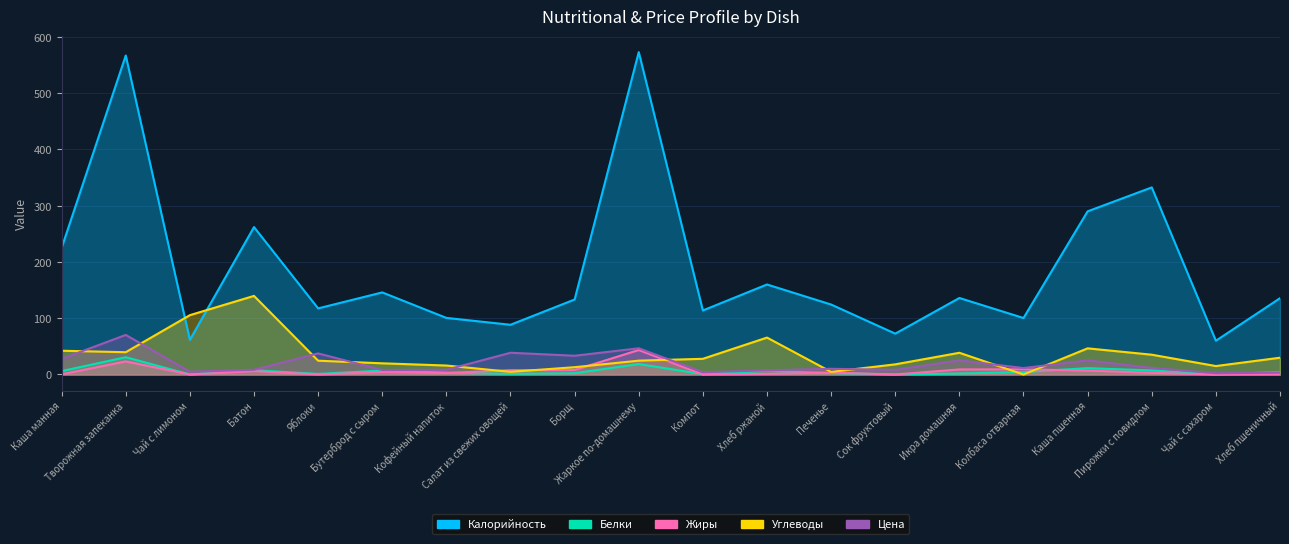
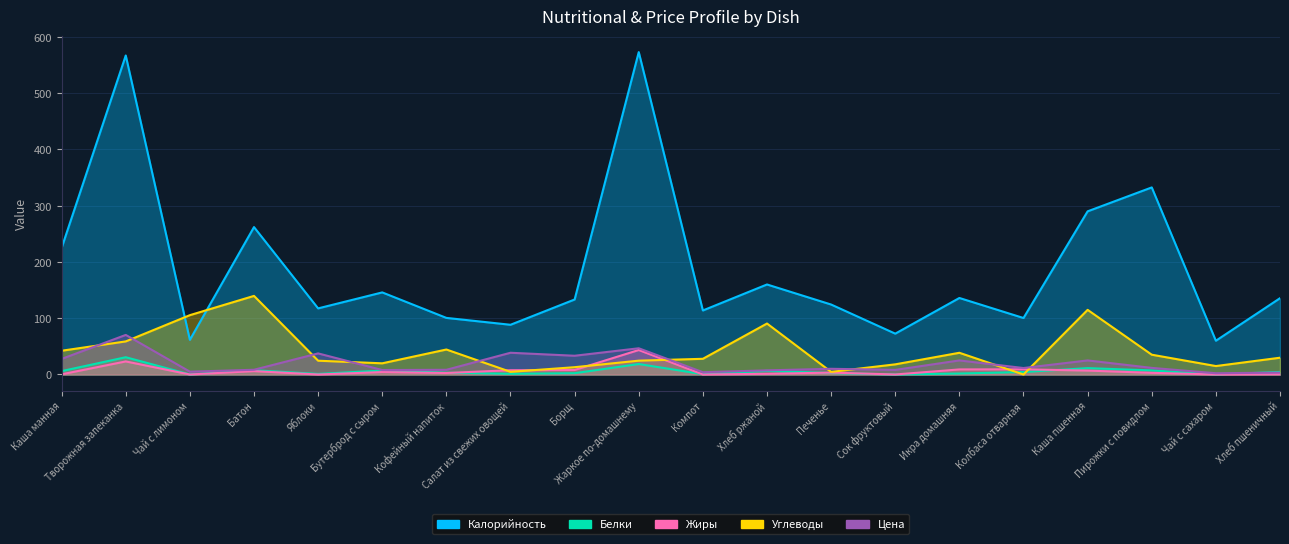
Углеводы, Творожная запеканка: 40 -> 60
Углеводы, Кофейный напиток: 20 -> 40
Углеводы, Хлеб ржаной: 70 -> 90
Углеводы, Каша пшенная: 50 -> 110
